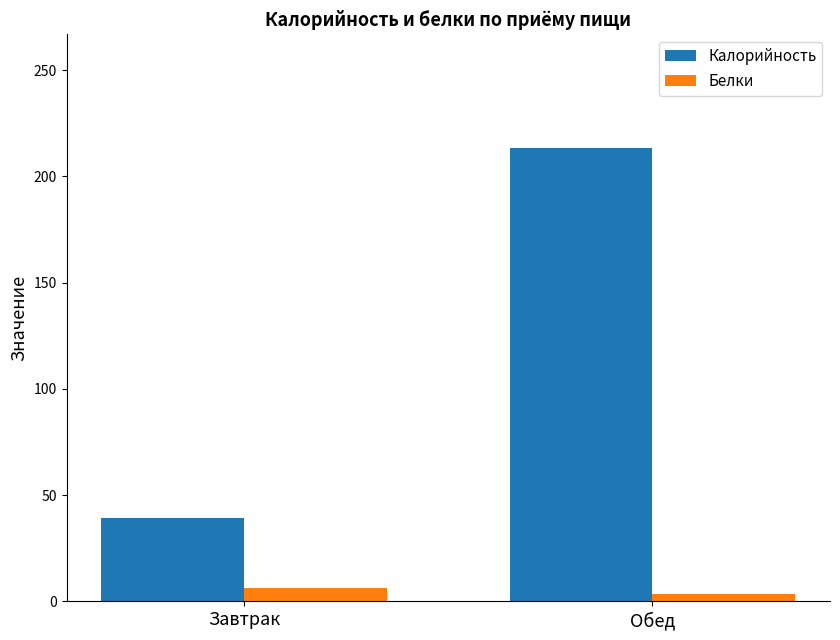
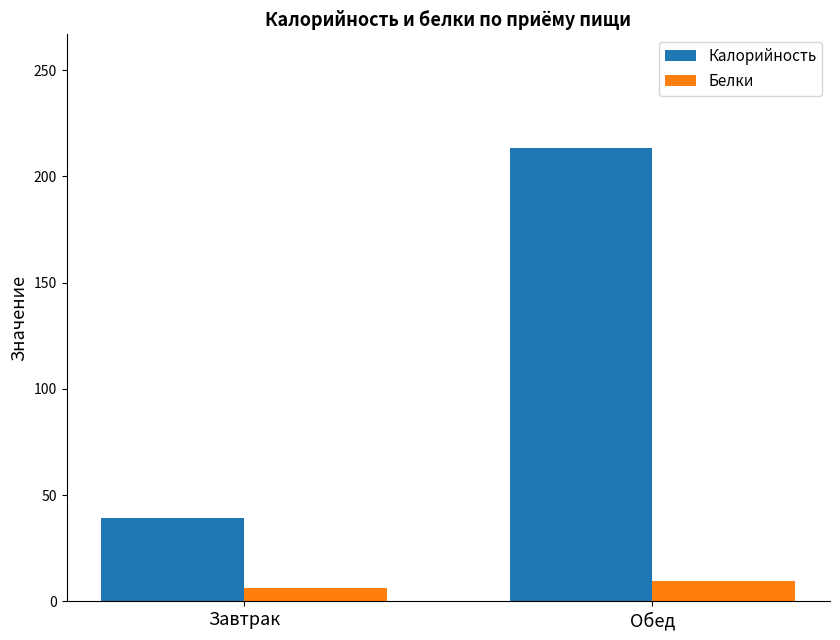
Белки, Обед: 4 -> 10
